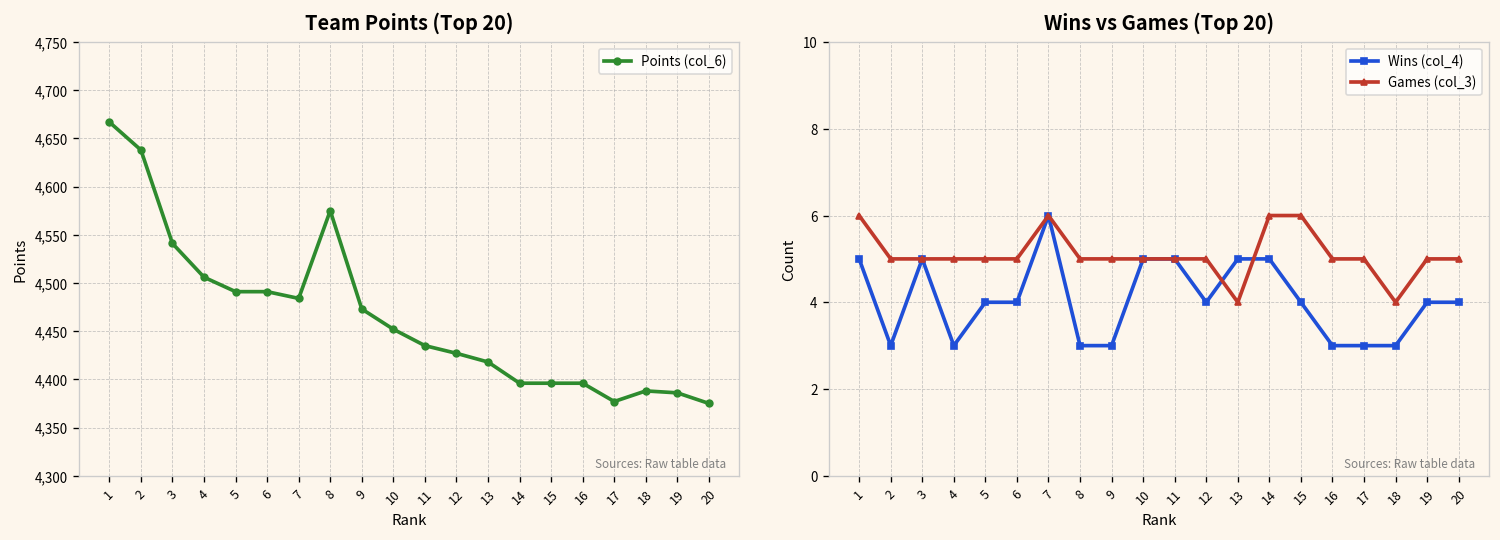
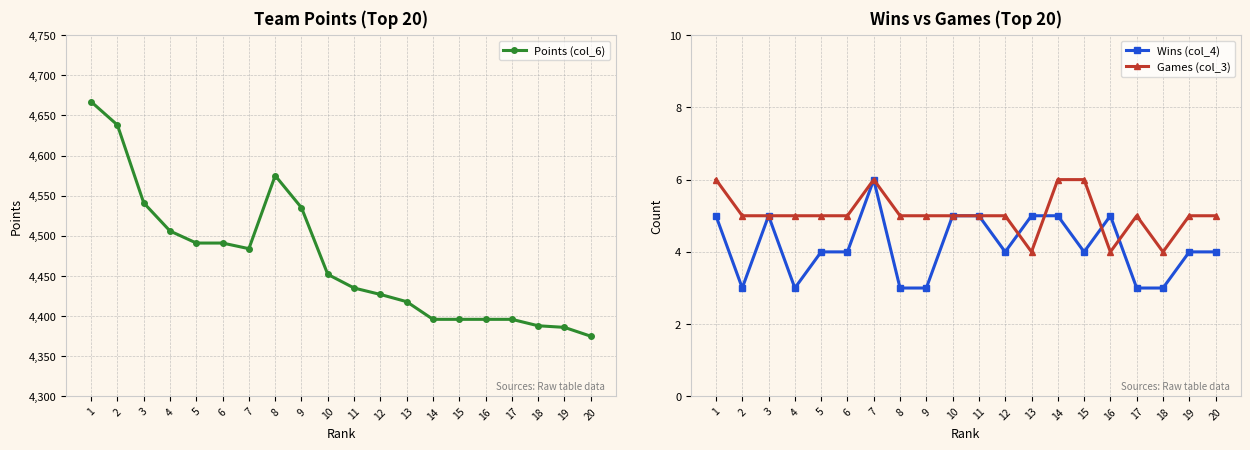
Team Points (Top 20), 9: 4,470 -> 4,540
Team Points (Top 20), 17: 4,380 -> 4,400
Wins vs Games (Top 20), Wins (col_4), 16: 3 -> 5
Wins vs Games (Top 20), Games (col_3), 16: 5 -> 4
